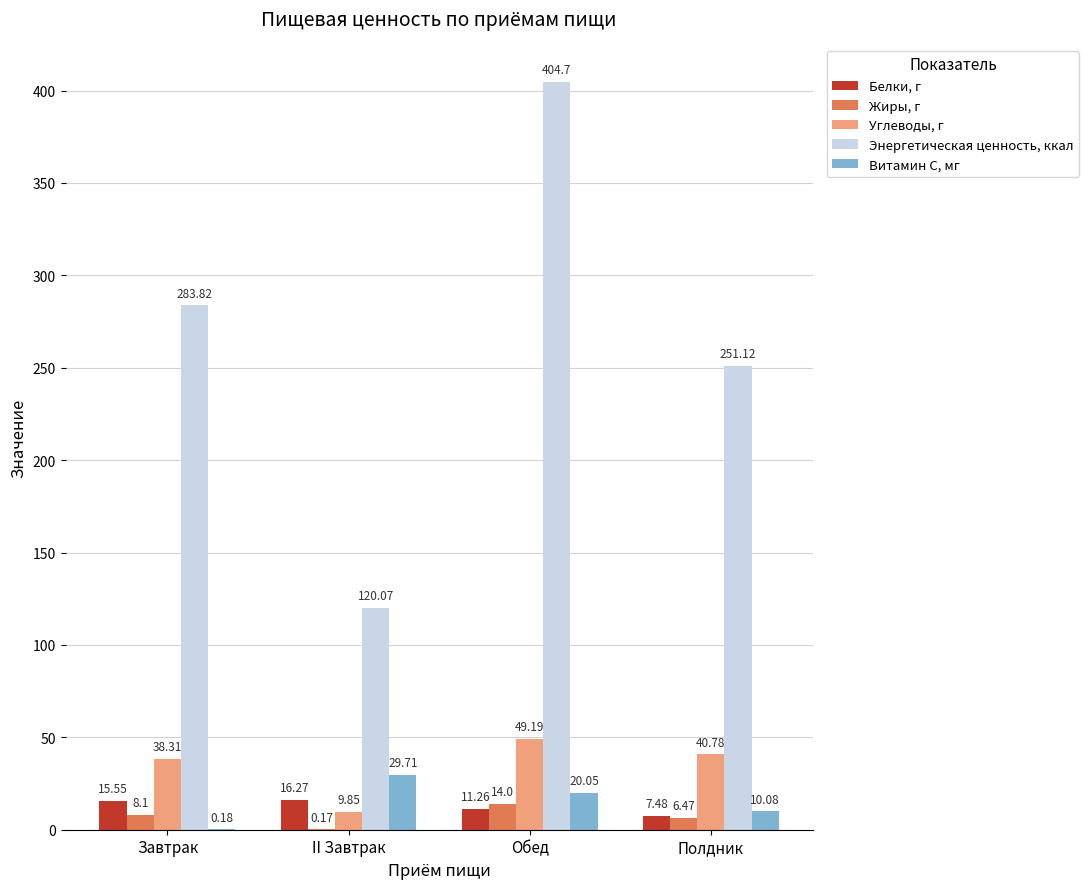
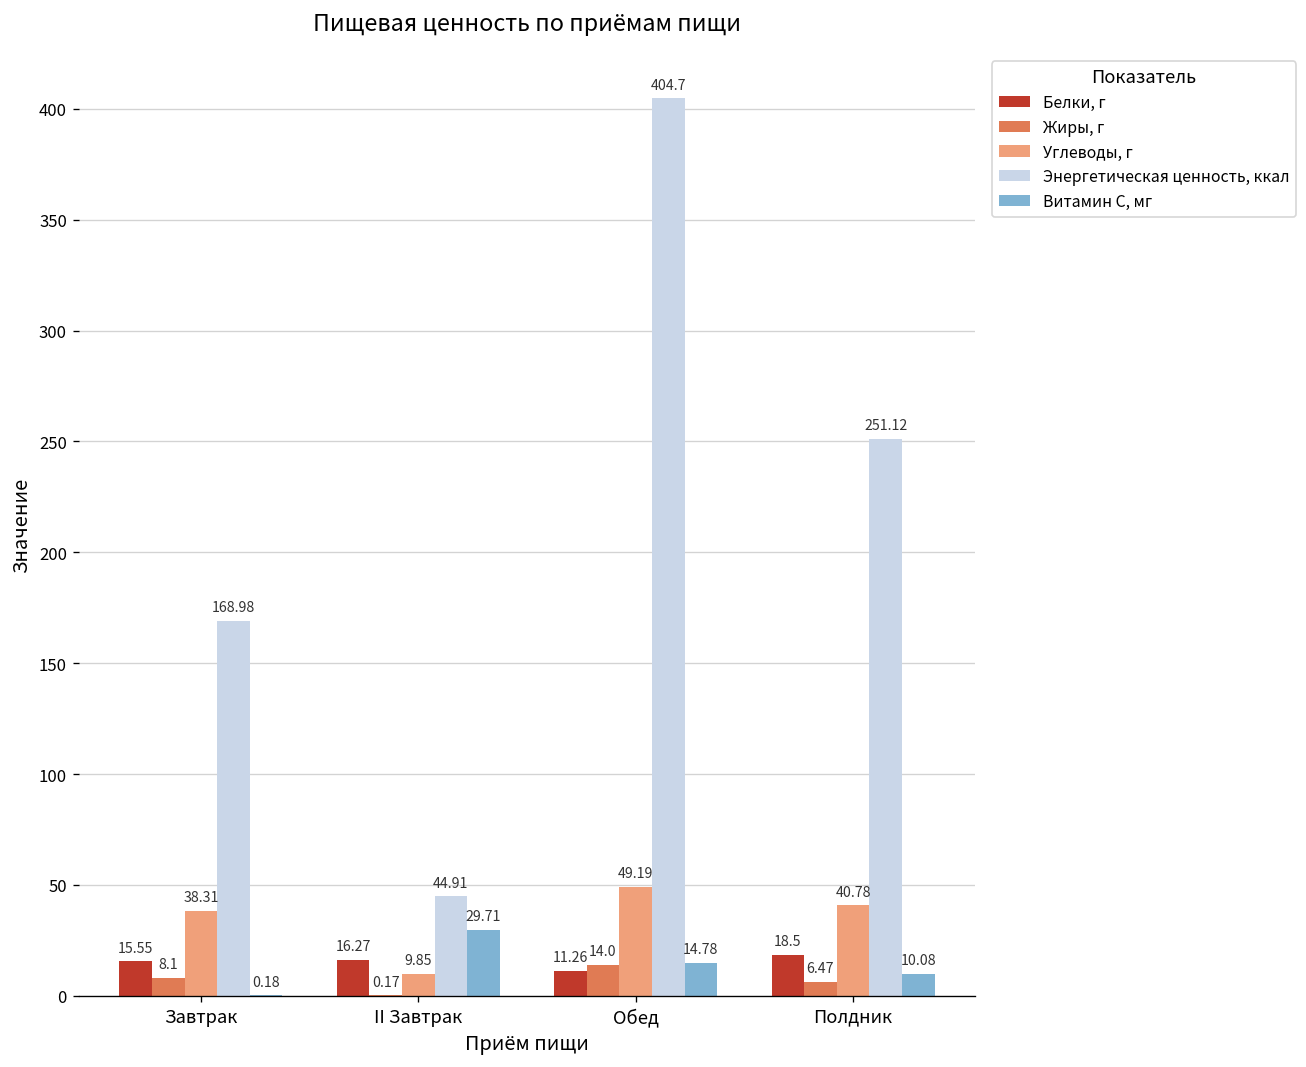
Энергетическая ценность, ккал, Завтрак: 283.82 -> 168.98
Энергетическая ценность, ккал, II Завтрак: 120.07 -> 44.91
Витамин С, мг, Обед: 20.05 -> 14.78
Белки, г, Полдник: 7.48 -> 18.5
